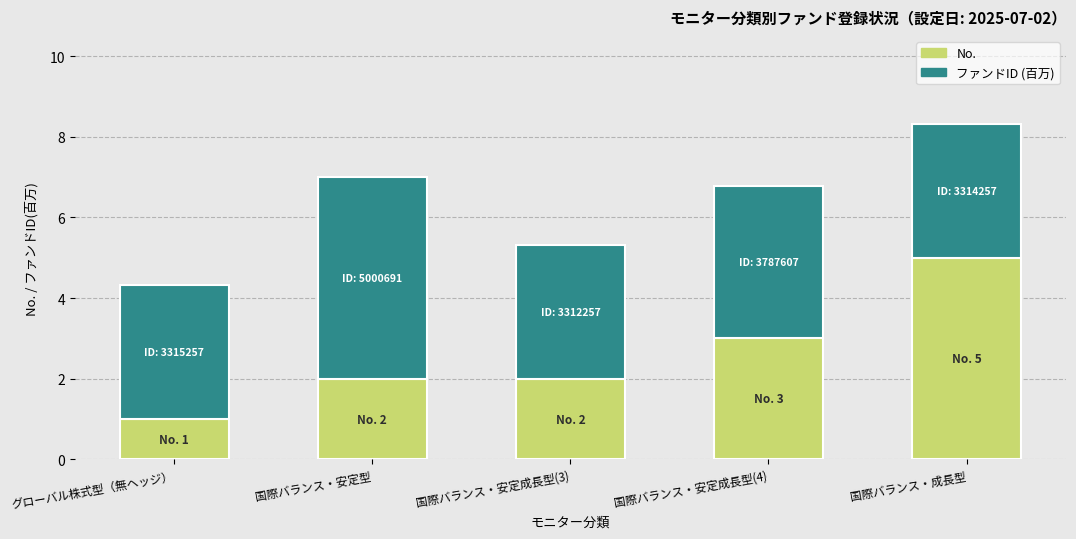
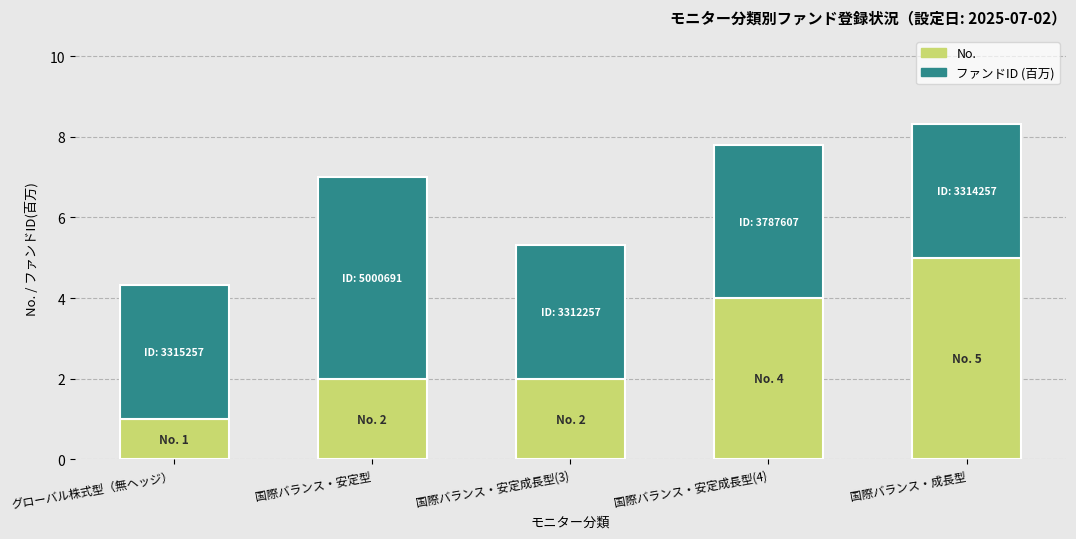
No., 国際バランス・安定成長型(4): 3 -> 4
